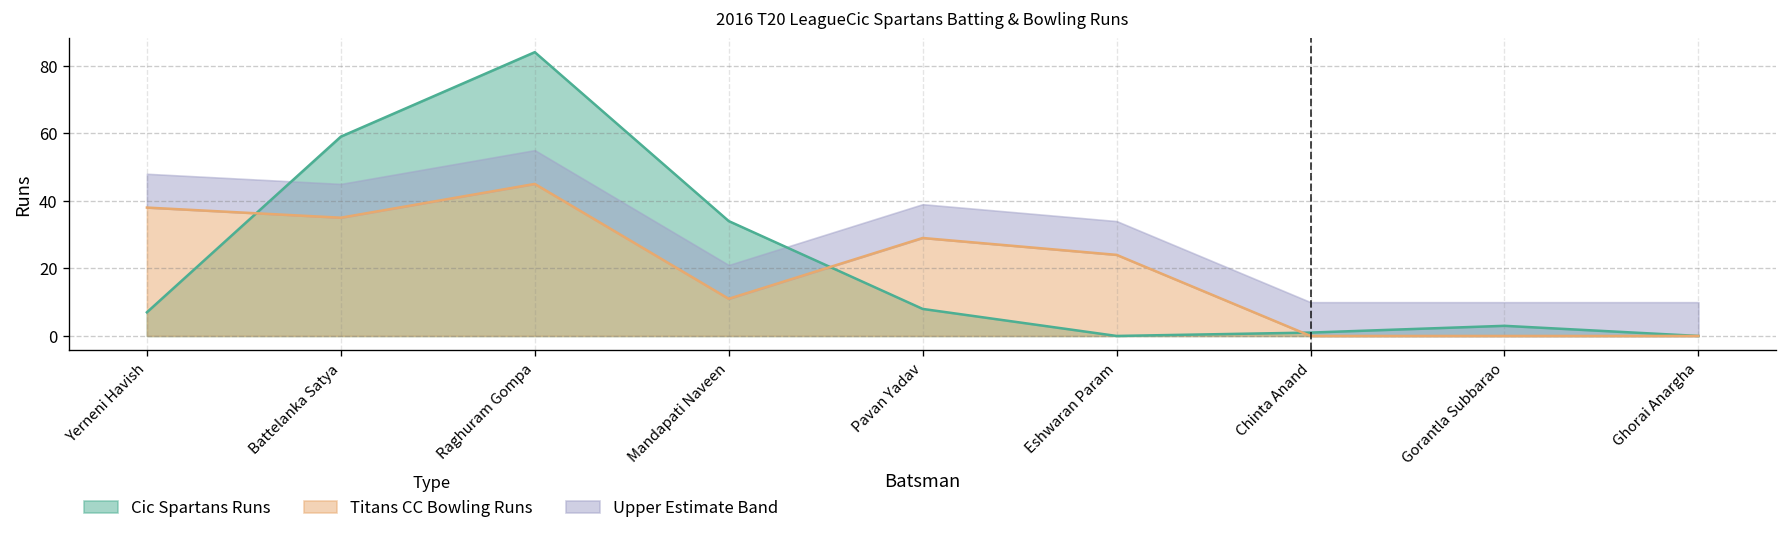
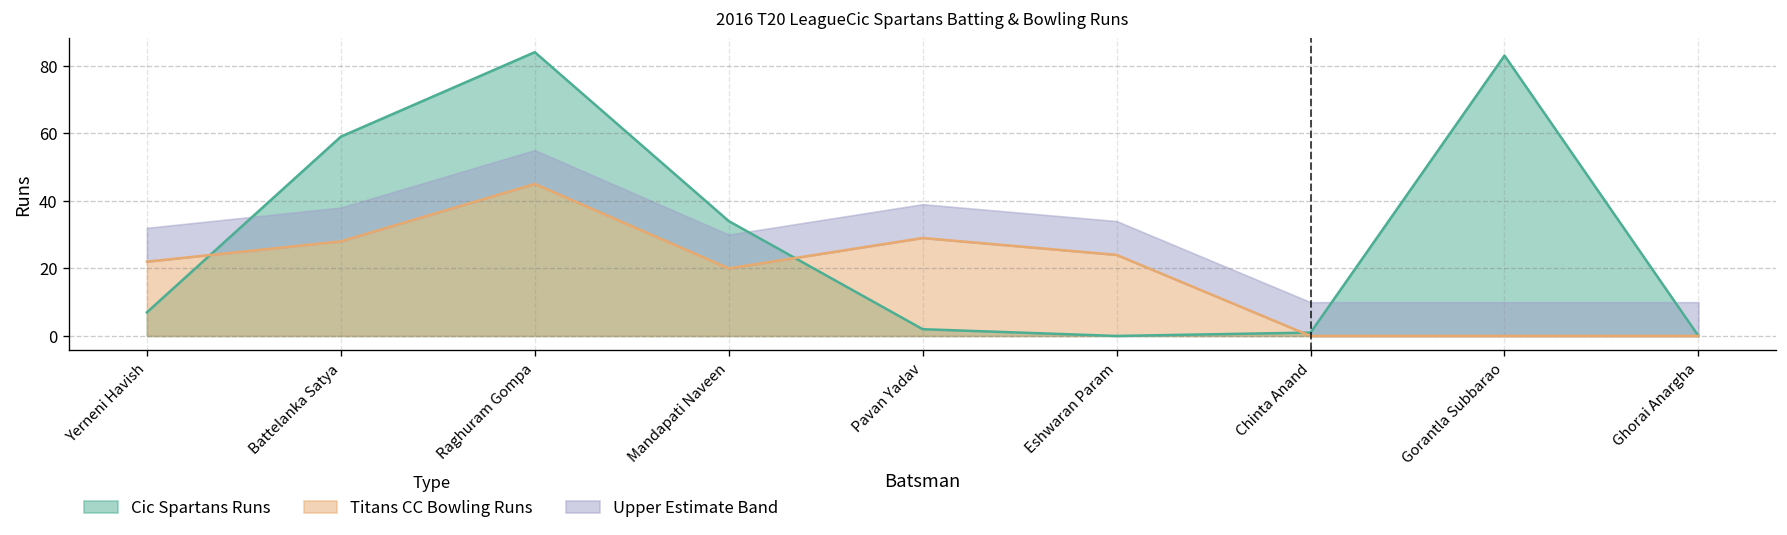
Titans CC Bowling Runs, Yerneni Havish: 38 -> 22
Titans CC Bowling Runs, Battelanka Satya: 35 -> 28
Titans CC Bowling Runs, Mandapati Naveen: 11 -> 20
Cic Spartans Runs, Pavan Yadav: 8 -> 2
Cic Spartans Runs, Gorantla Subbarao: 3 -> 83
